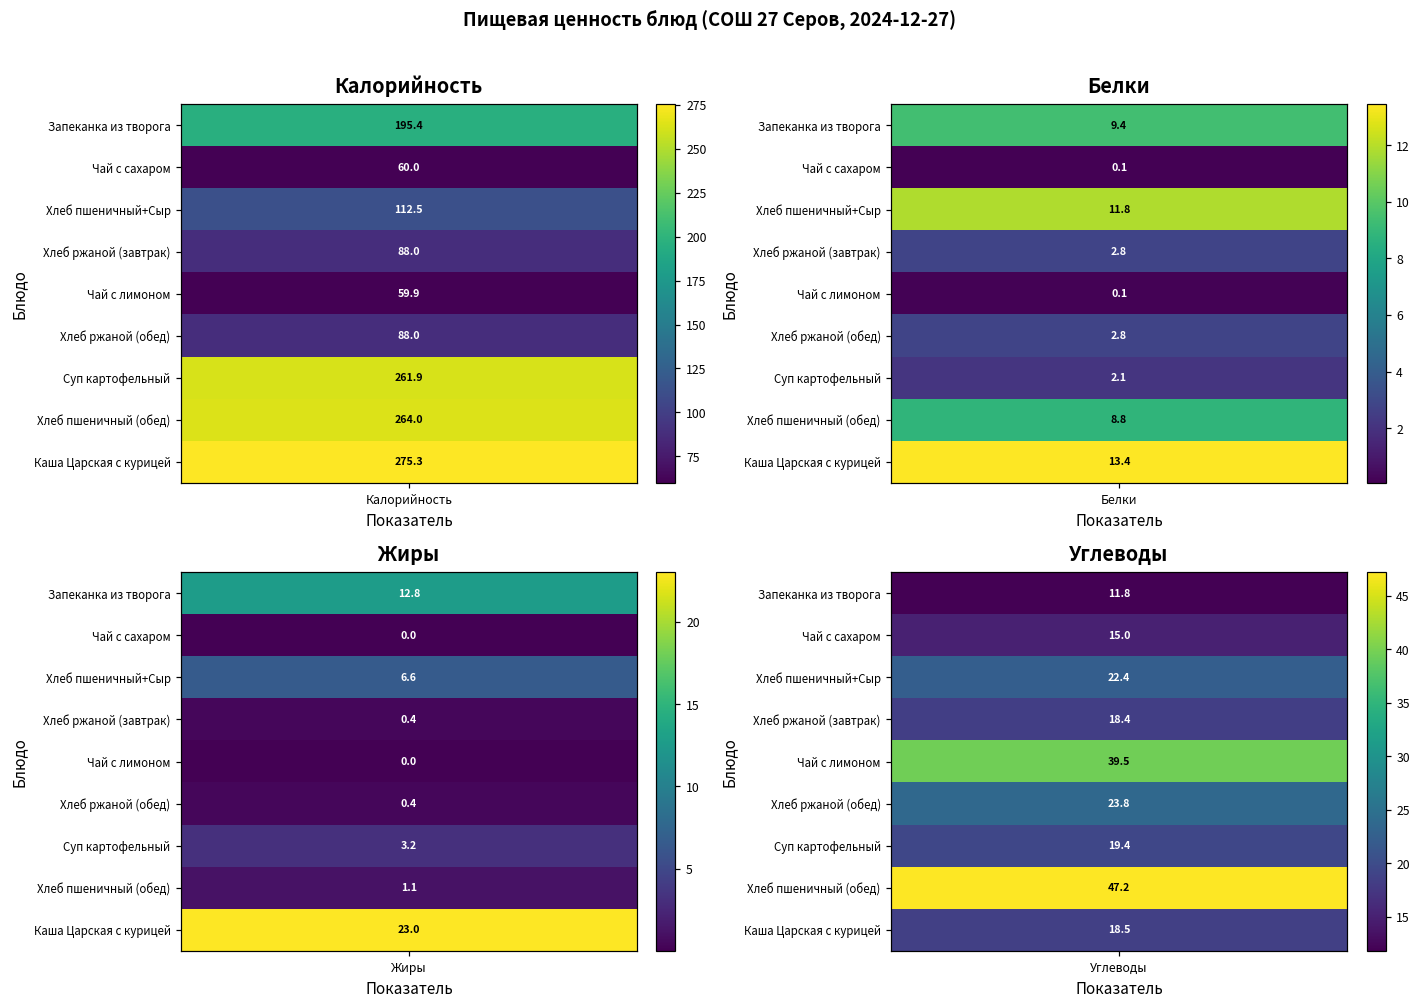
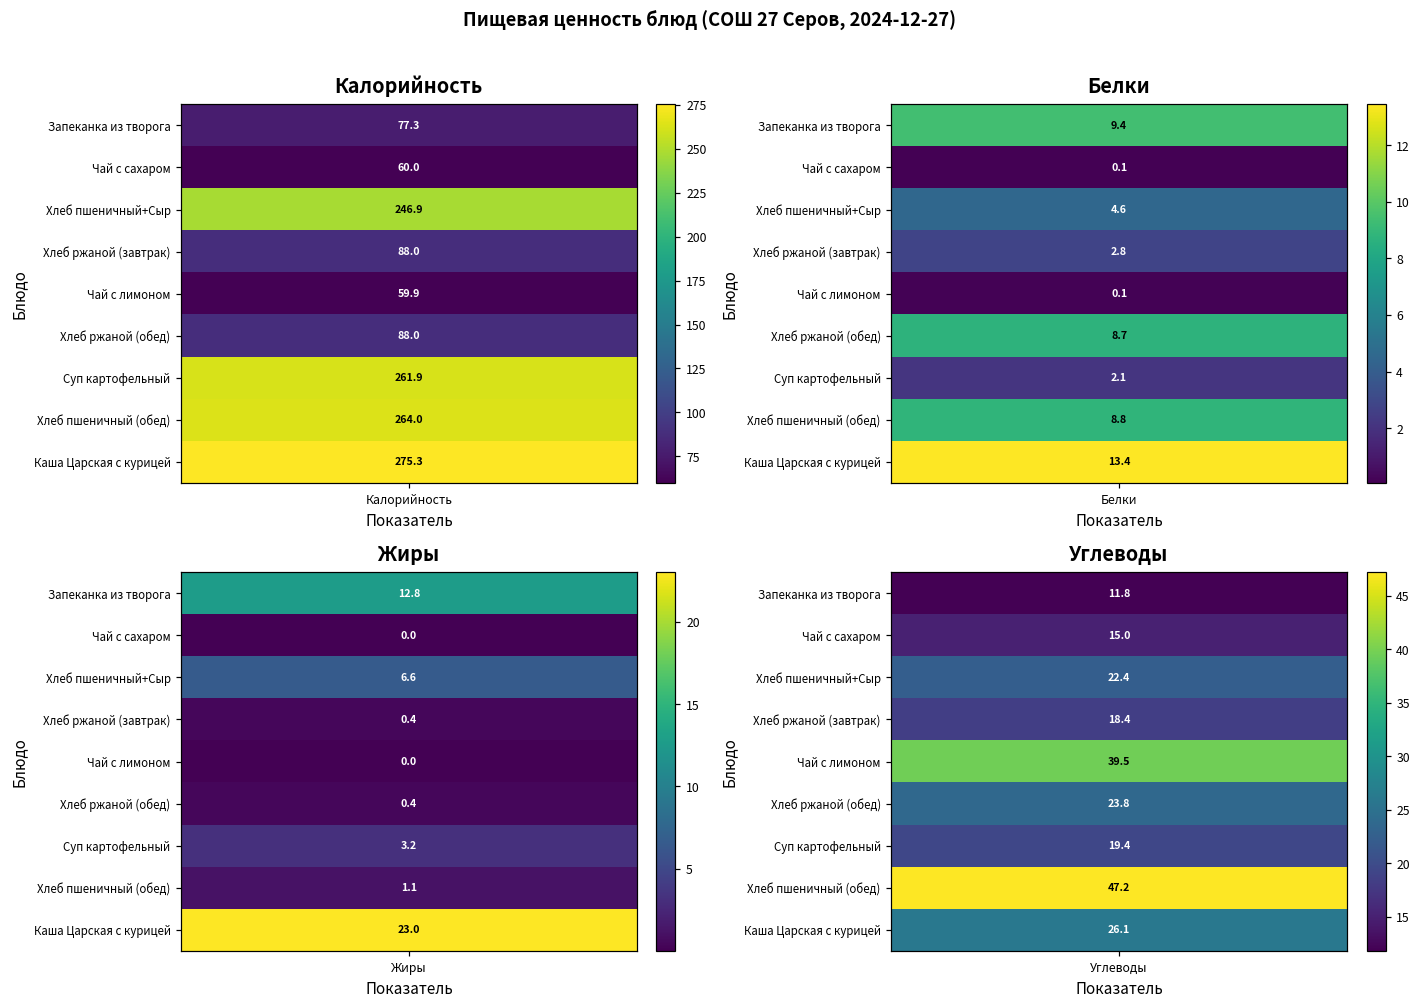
Калорийность, Запеканка из творога, Калорийность: 195.4 -> 77.3
Калорийность, Хлеб пшеничный+Сыр, Калорийность: 112.5 -> 246.9
Белки, Хлеб пшеничный+Сыр, Белки: 11.8 -> 4.6
Белки, Хлеб ржаной (обед), Белки: 2.8 -> 8.7
Углеводы, Каша Царская с курицей, Углеводы: 18.5 -> 26.1
